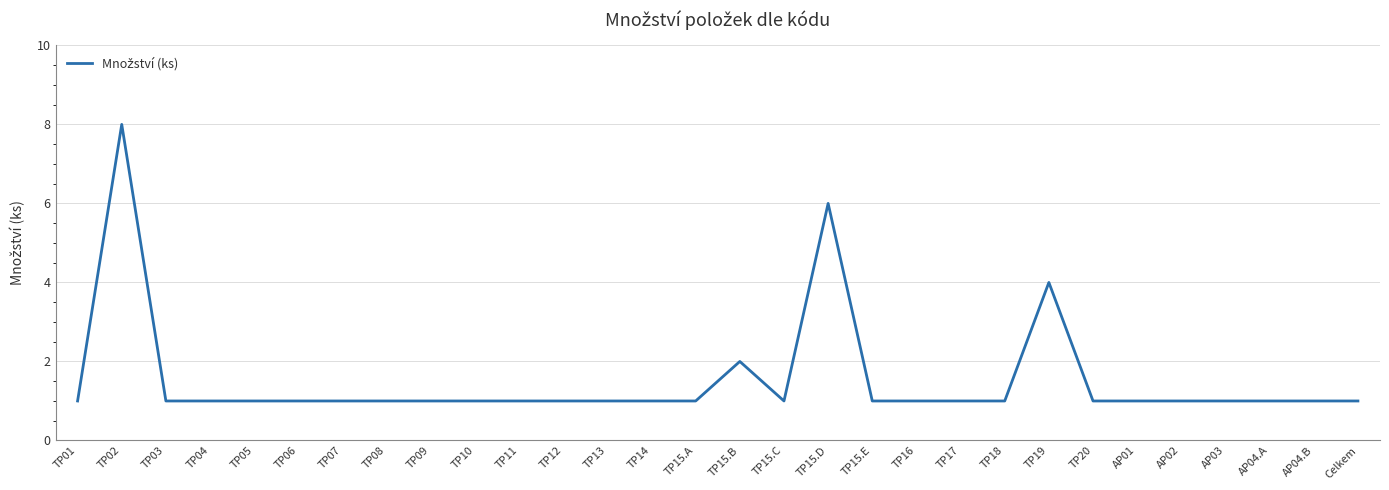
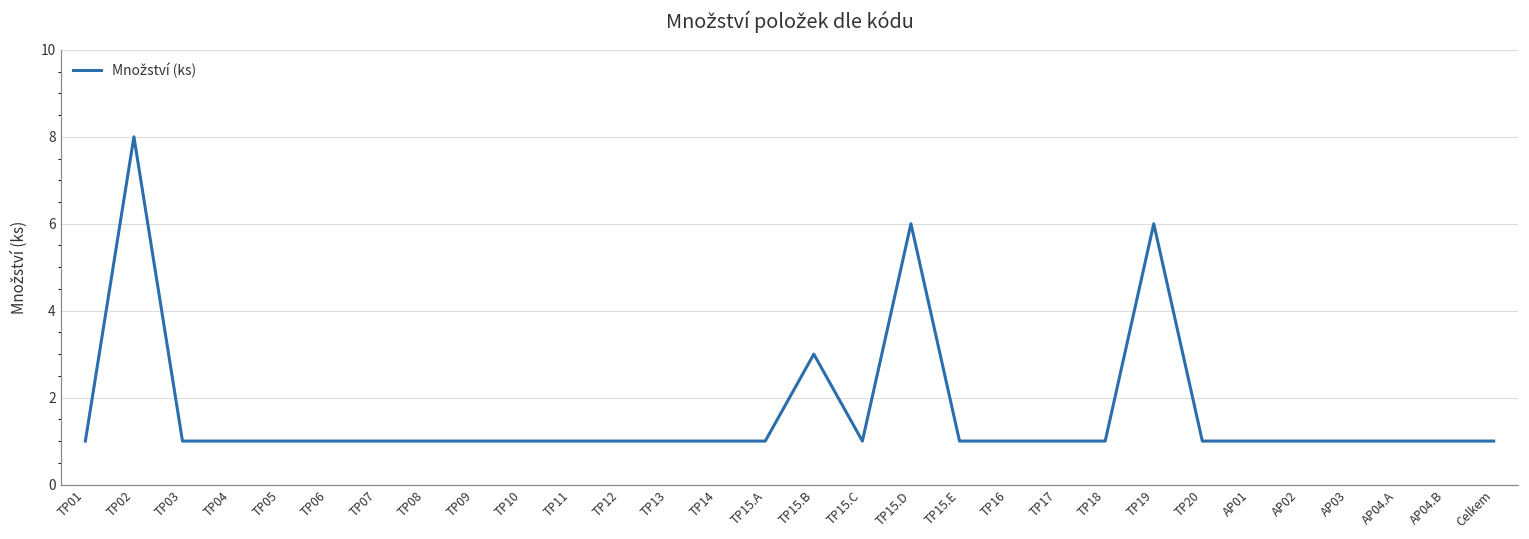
TP15.B: 2 -> 3
TP19: 4 -> 6
